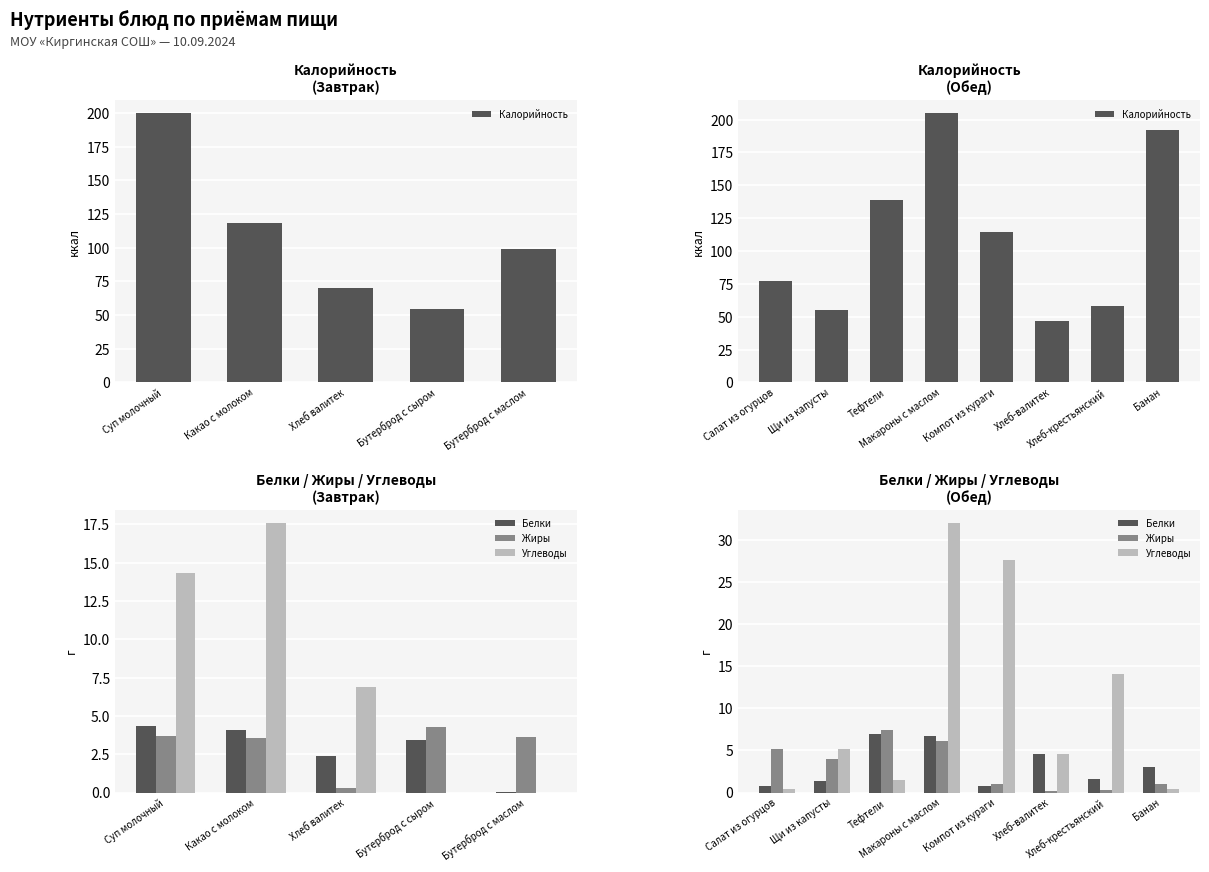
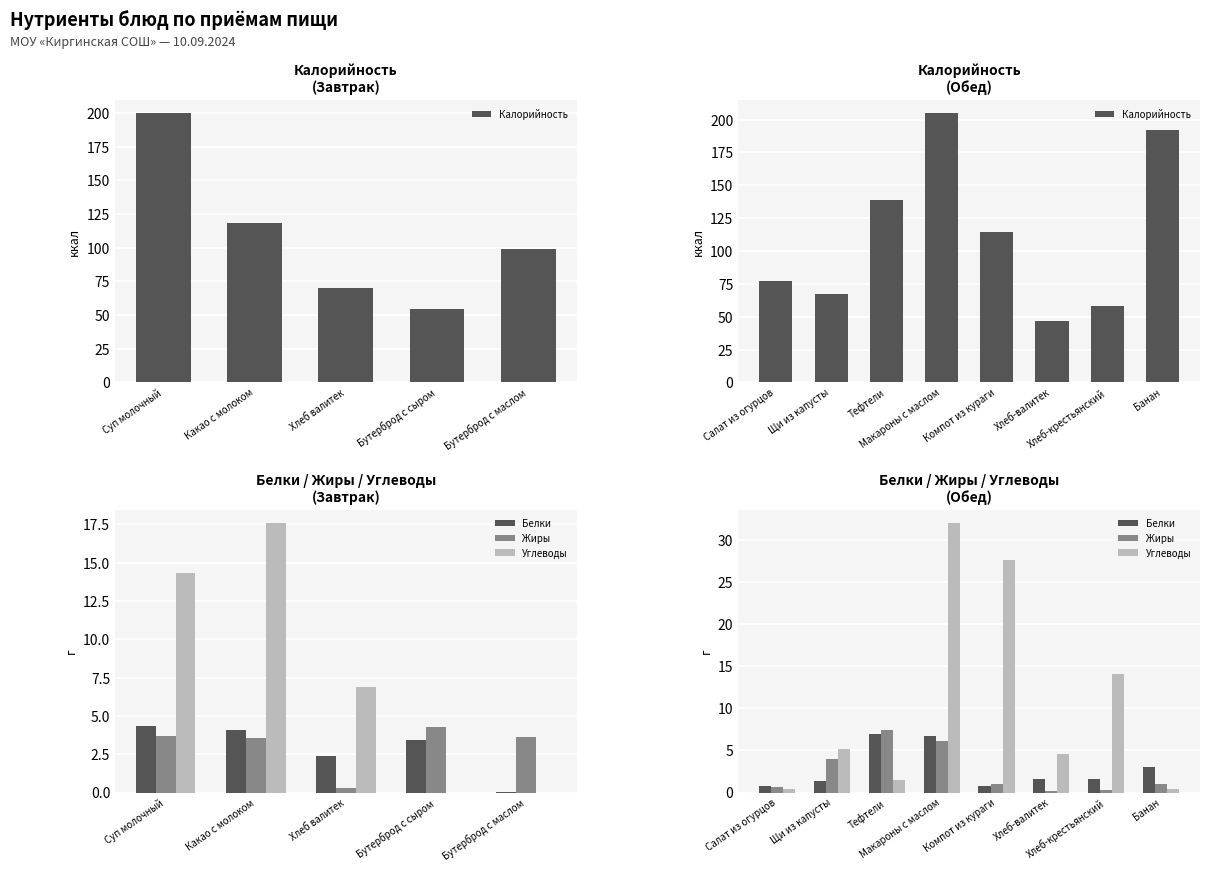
Калорийность (Обед), Щи из капусты: 55 -> 67
Белки / Жиры / Углеводы (Обед), Жиры, Салат из огурцов: 5 -> 1
Белки / Жиры / Углеводы (Обед), Белки, Хлеб-валитек: 5 -> 2
